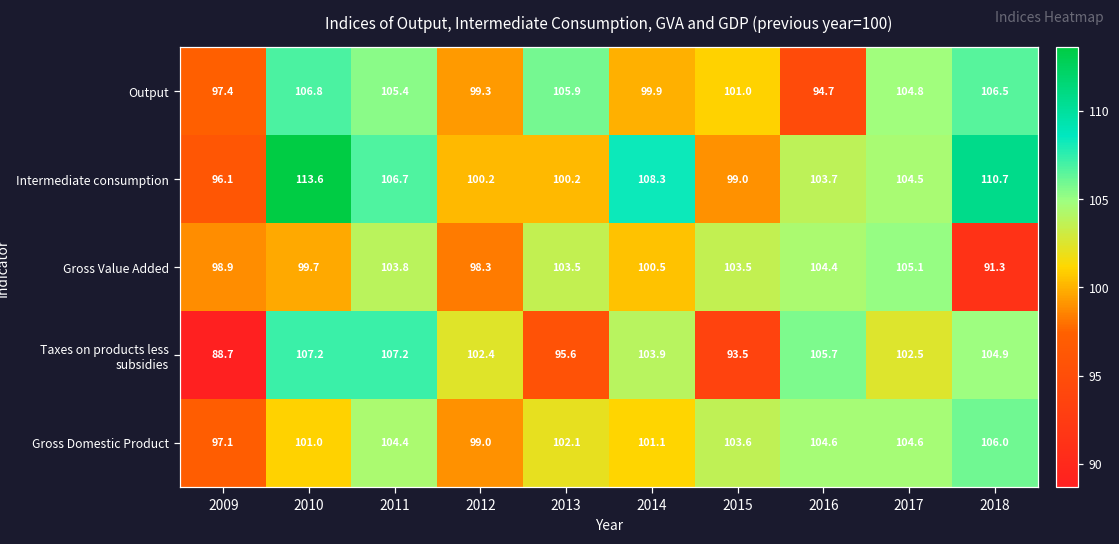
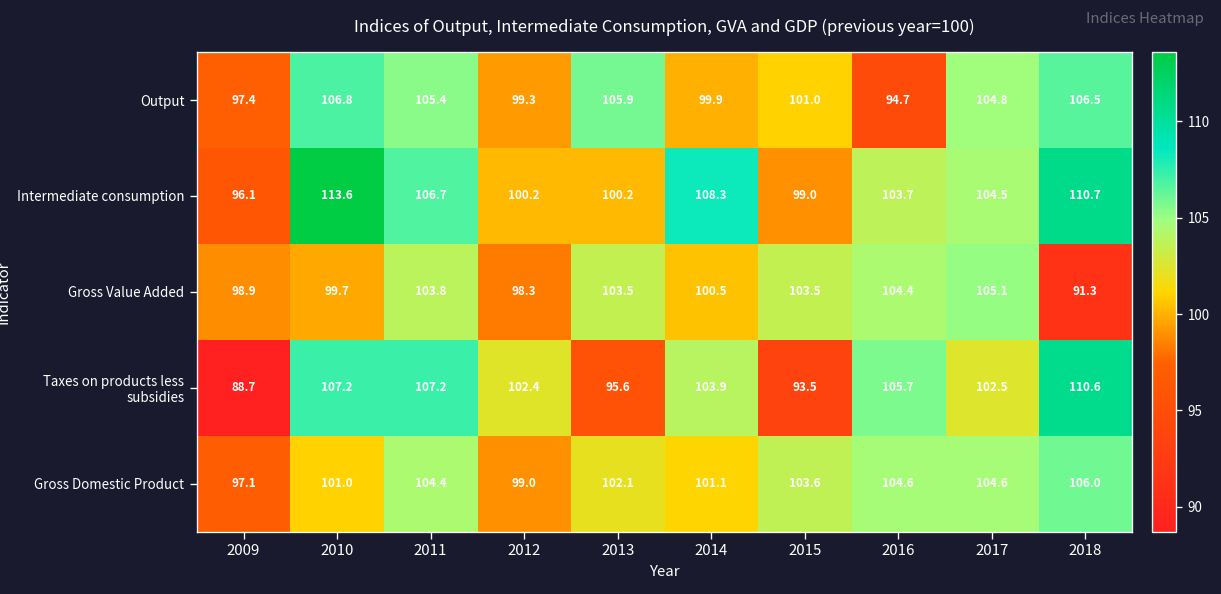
Taxes on products less subsidies, 2018: 104.9 -> 110.6
